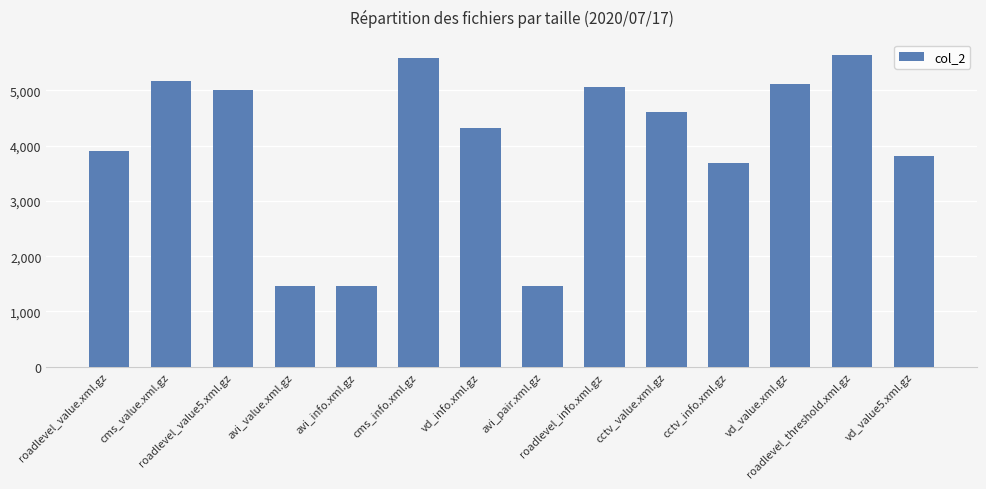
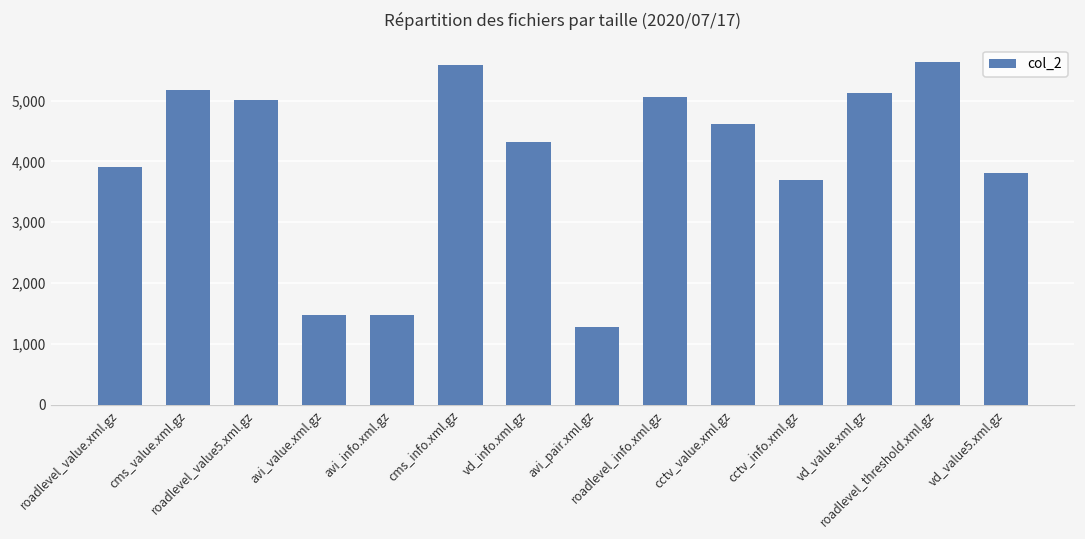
avi_pair.xml.gz: 1,500 -> 1,300
